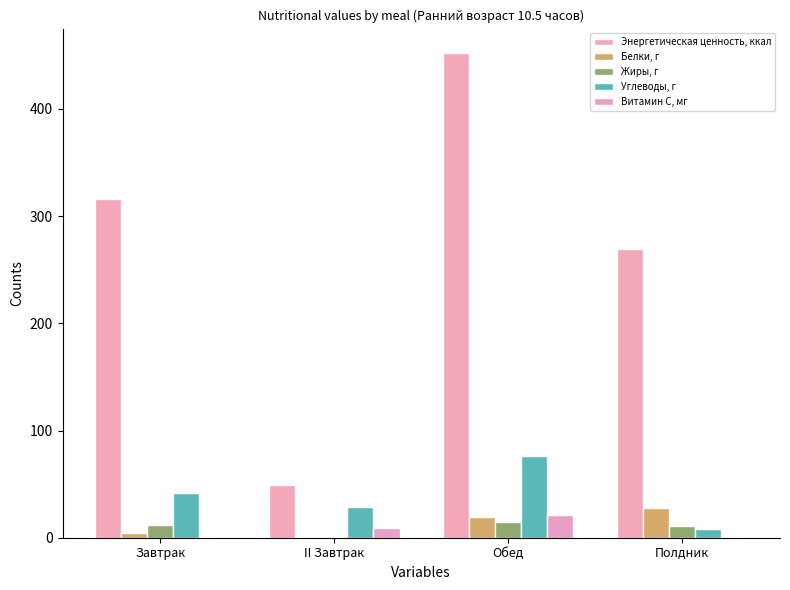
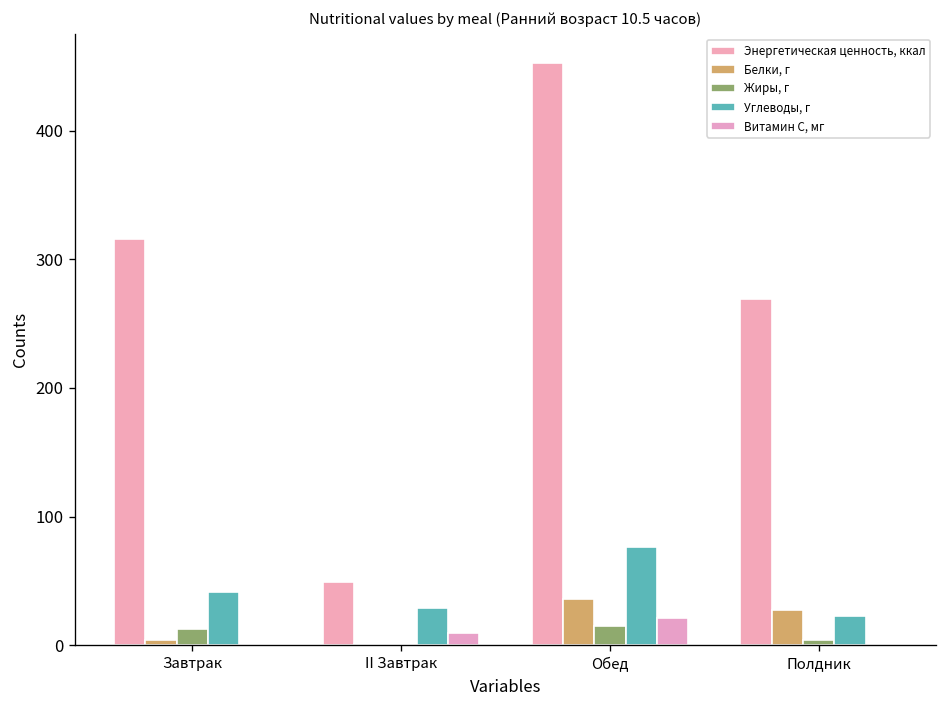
Белки, г, Обед: 19 -> 36
Жиры, г, Полдник: 11 -> 4
Углеводы, г, Полдник: 8 -> 23
